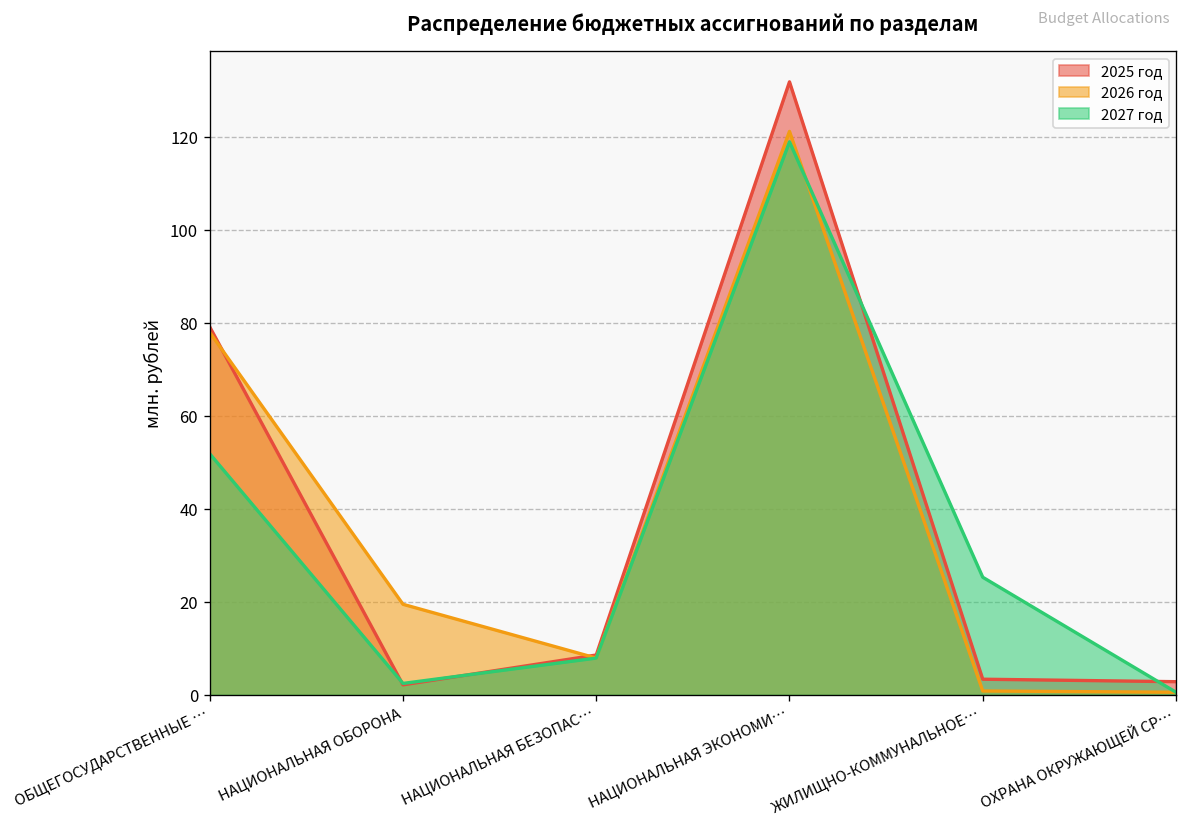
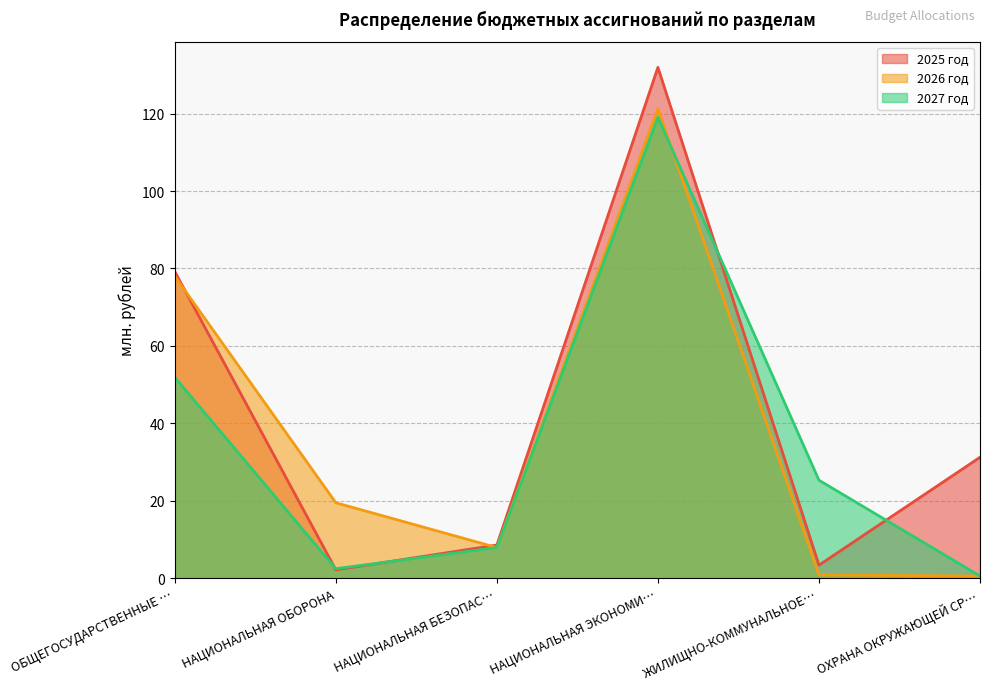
2025 год, ОХРАНА ОКРУЖАЮЩЕЙ СР…: 3 -> 31
